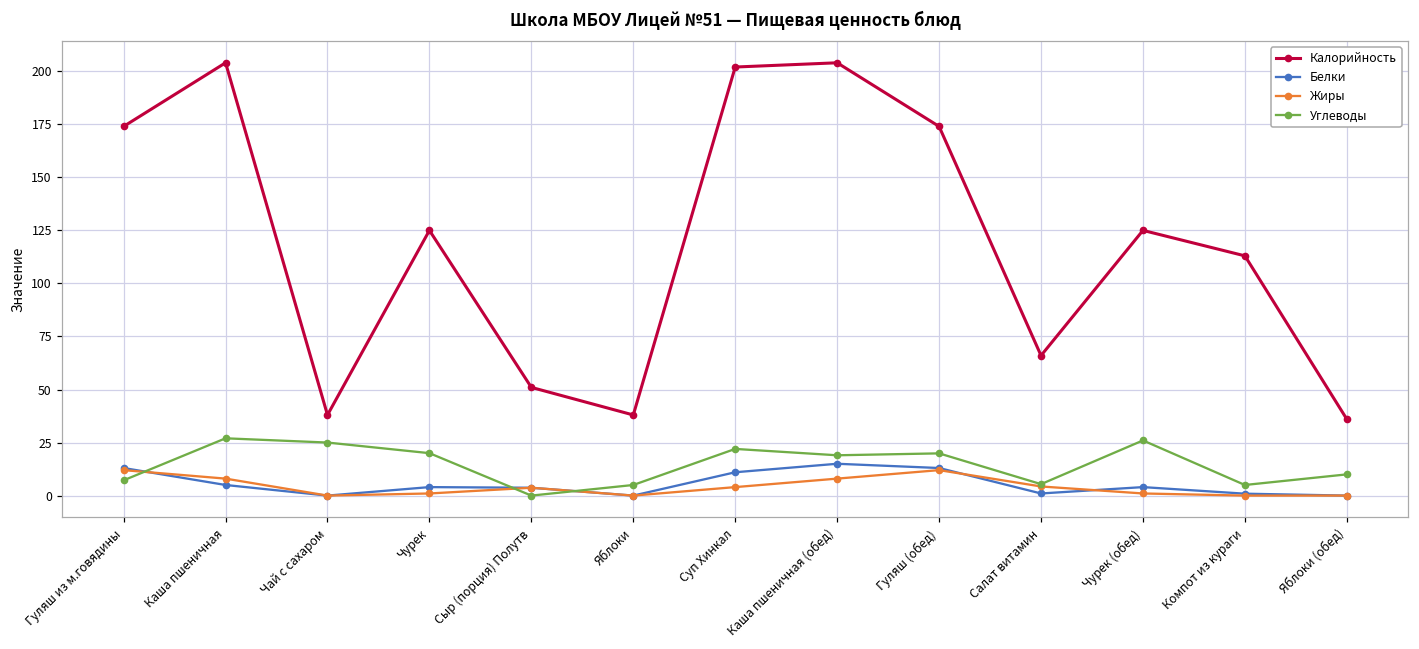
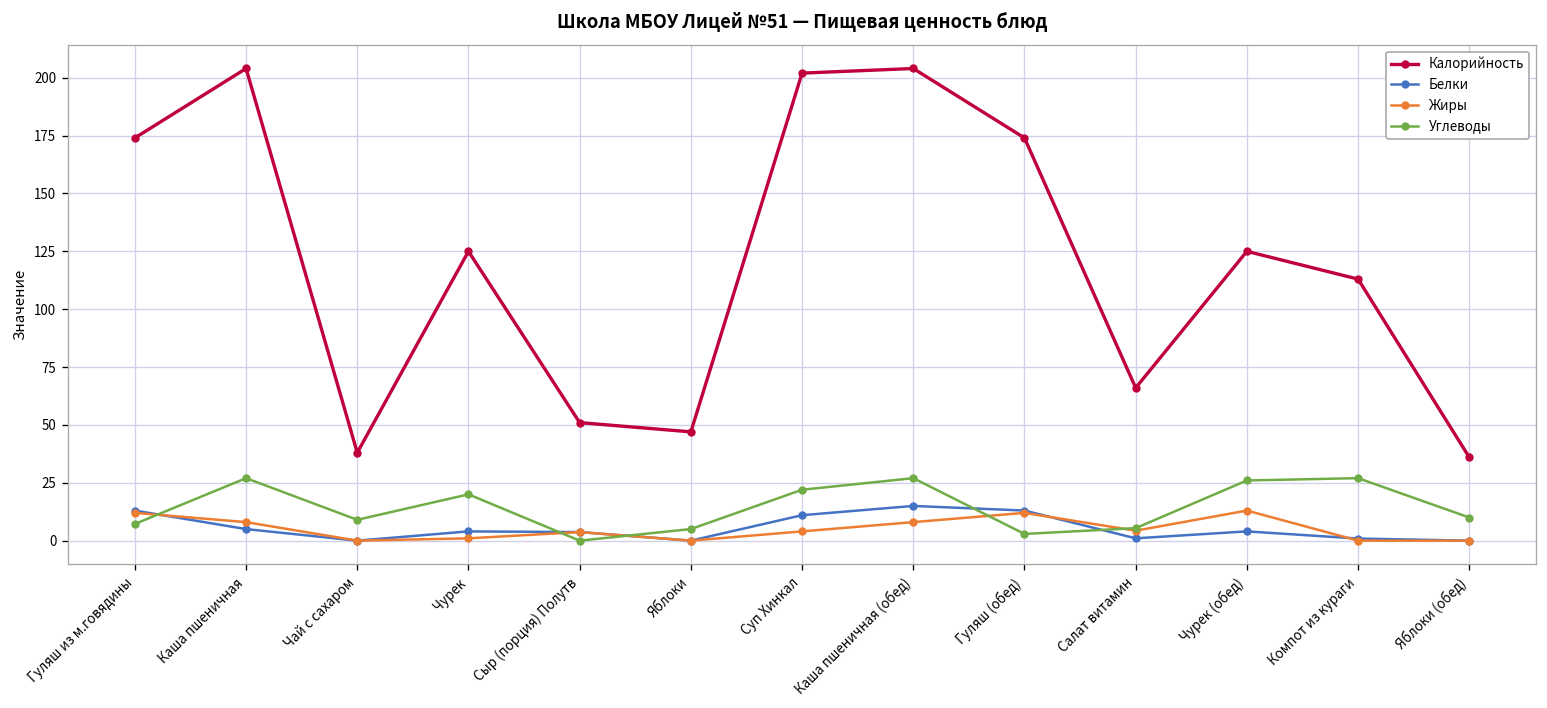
Углеводы, Чай с сахаром: 25 -> 9
Калорийность, Яблоки: 38 -> 47
Углеводы, Каша пшеничная (обед): 19 -> 27
Углеводы, Гуляш (обед): 20 -> 3
Жиры, Чурек (обед): 1 -> 13
Углеводы, Компот из кураги: 5 -> 27
